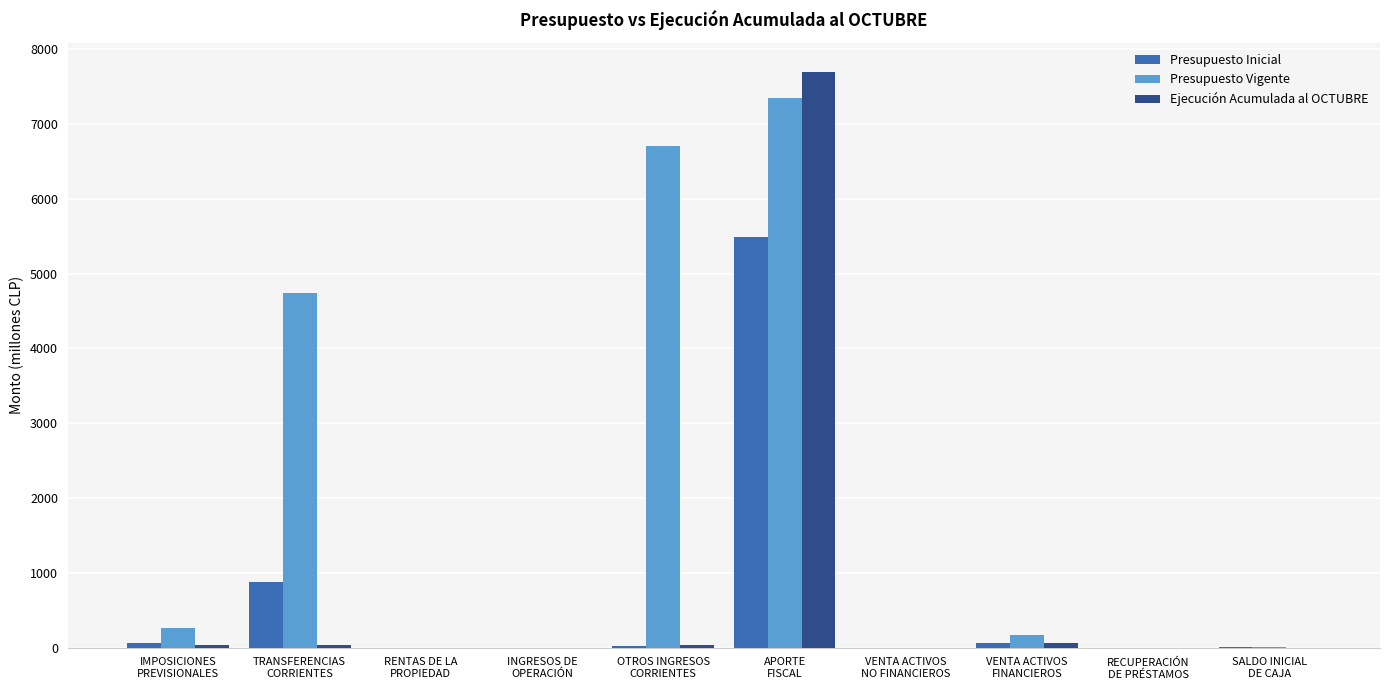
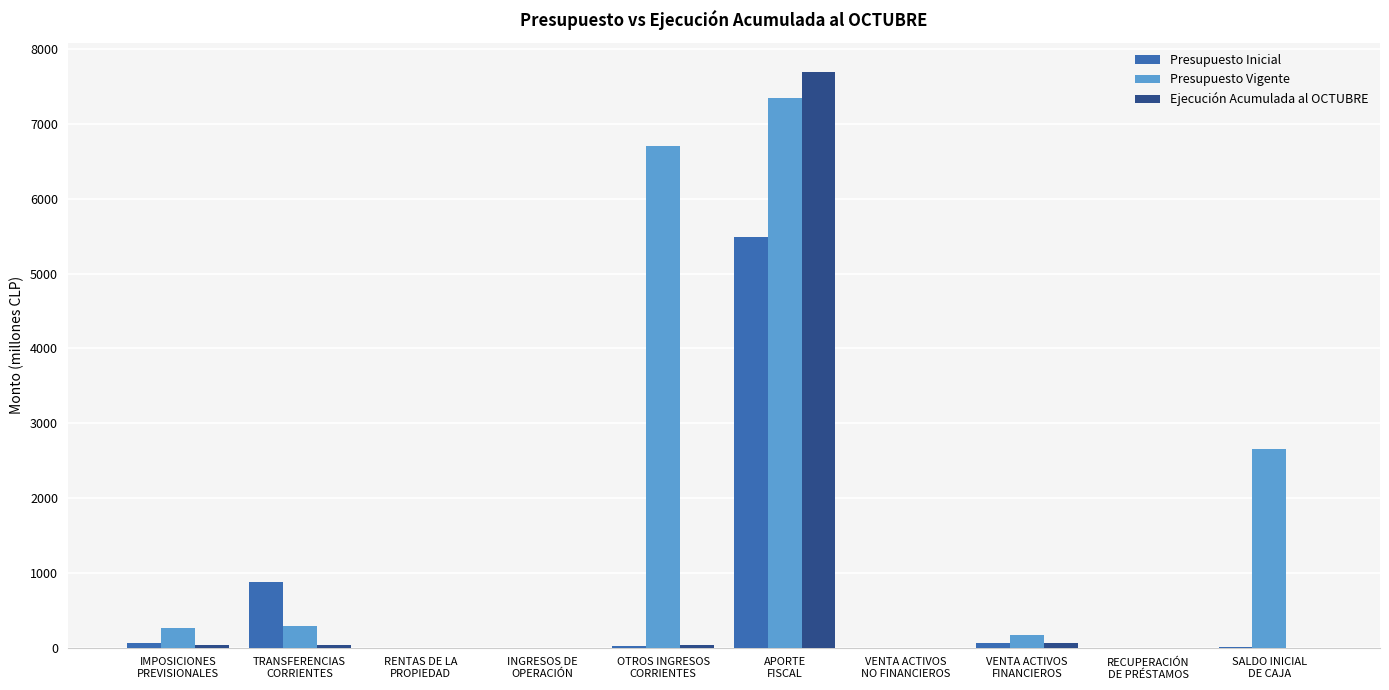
Presupuesto Vigente, TRANSFERENCIAS CORRIENTES: 4700 -> 300
Presupuesto Vigente, SALDO INICIAL DE CAJA: 0 -> 2700
